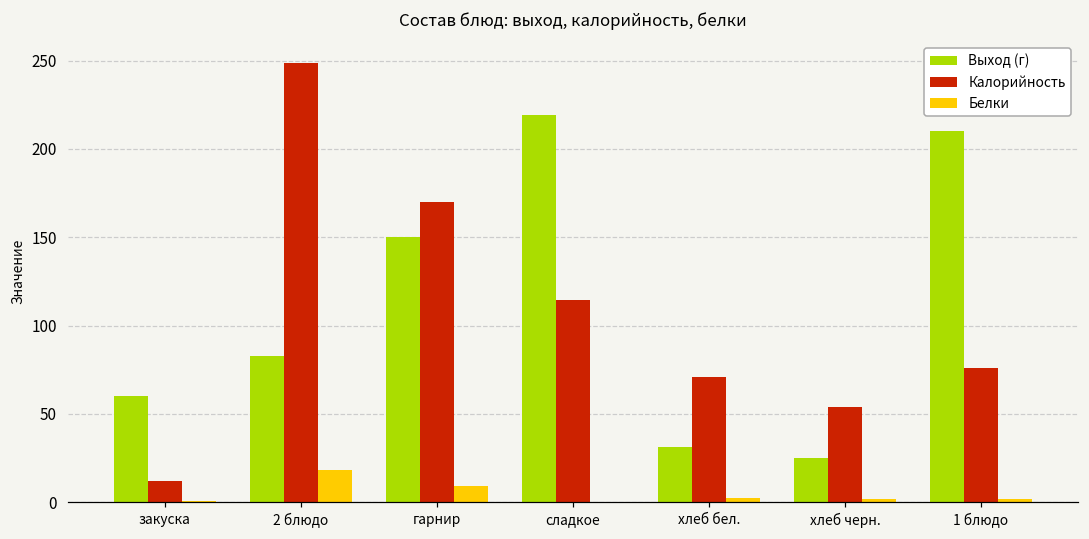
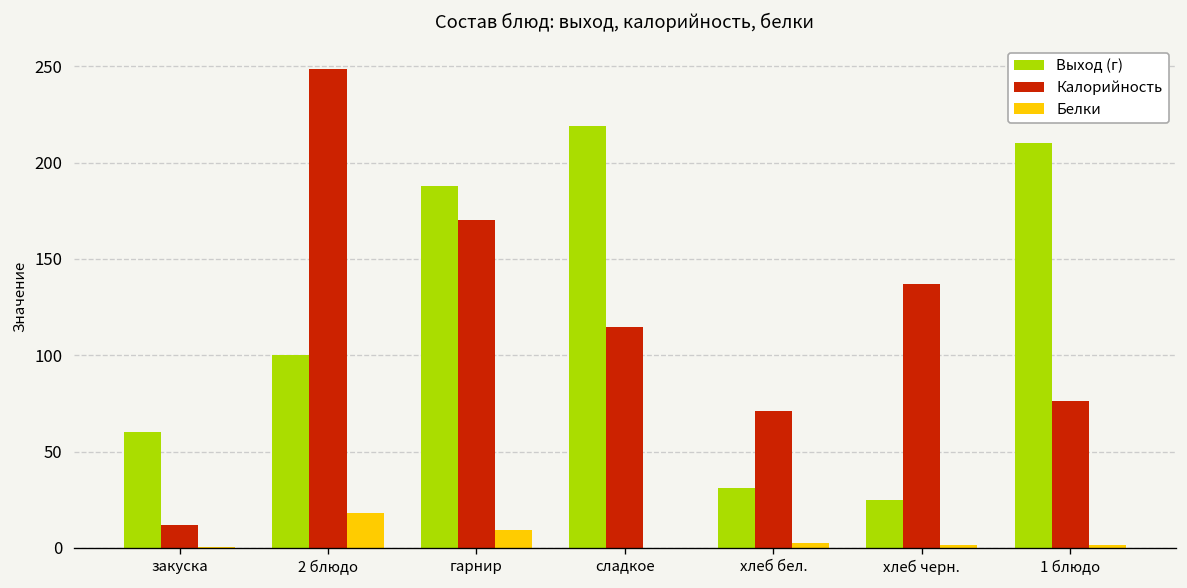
Выход (г), 2 блюдо: 83 -> 100
Выход (г), гарнир: 150 -> 188
Калорийность, хлеб черн.: 54 -> 137
